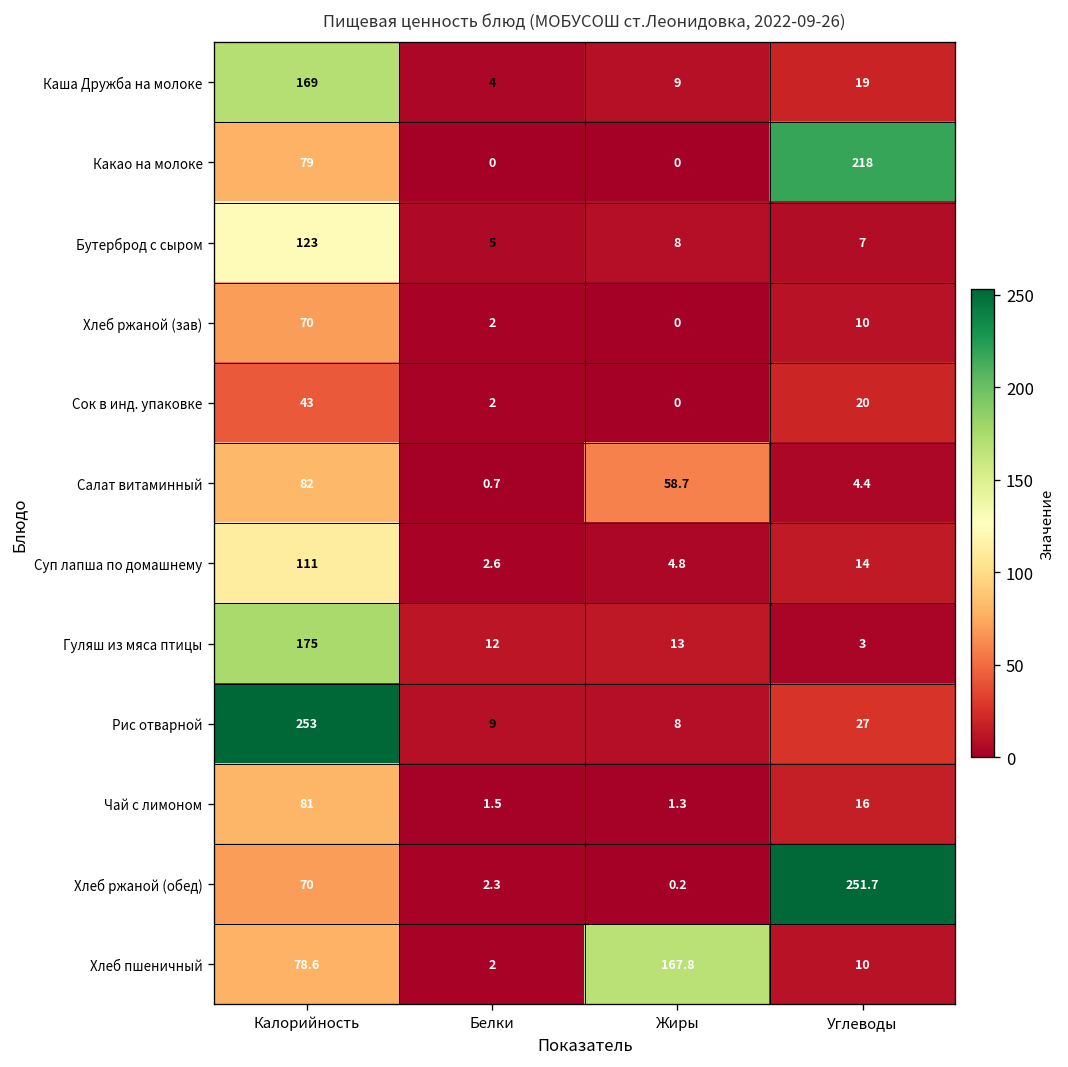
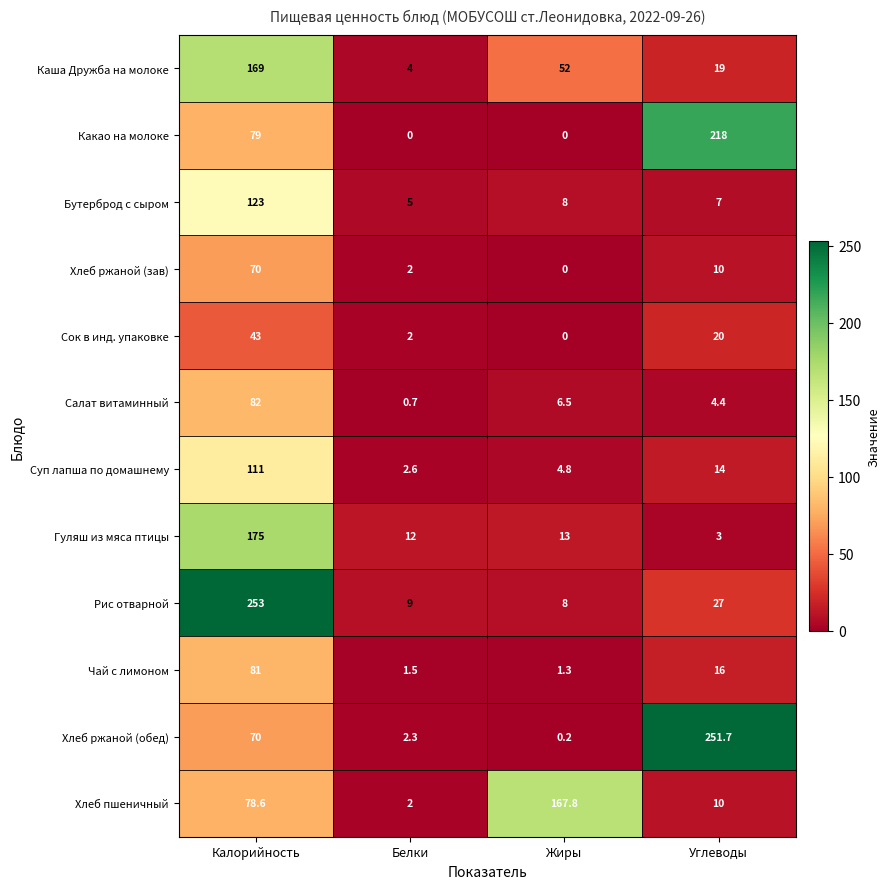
Каша Дружба на молоке, Жиры: 9 -> 52
Салат витаминный, Жиры: 58.7 -> 6.5
